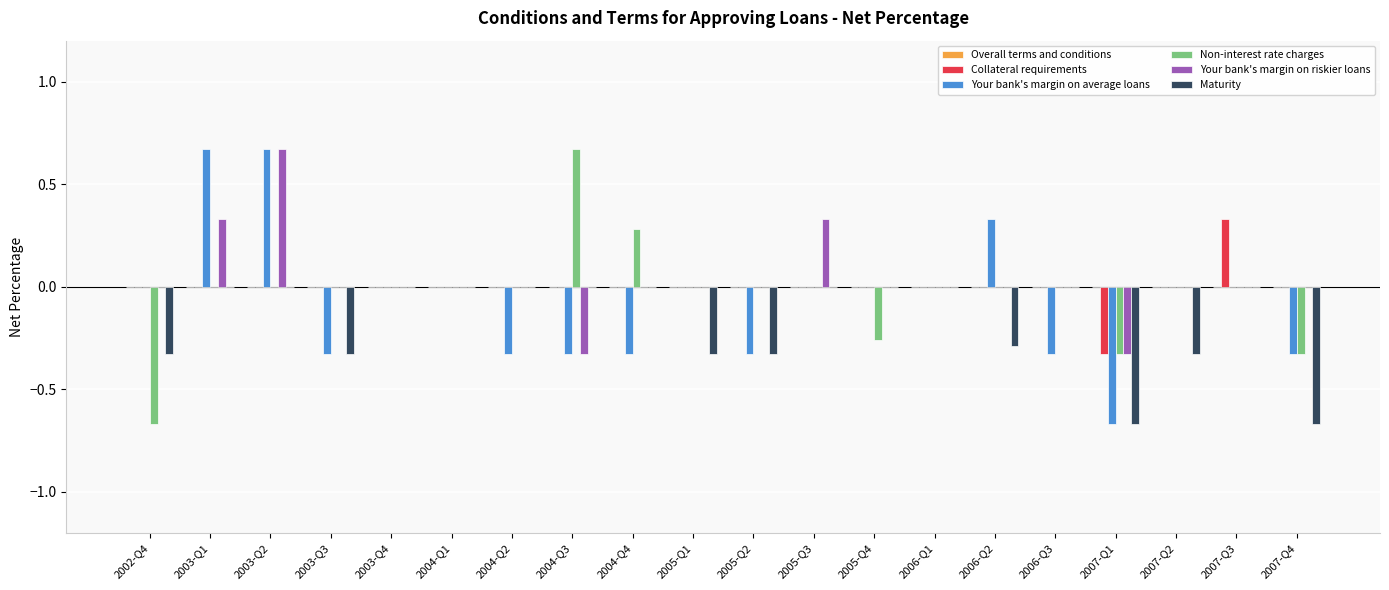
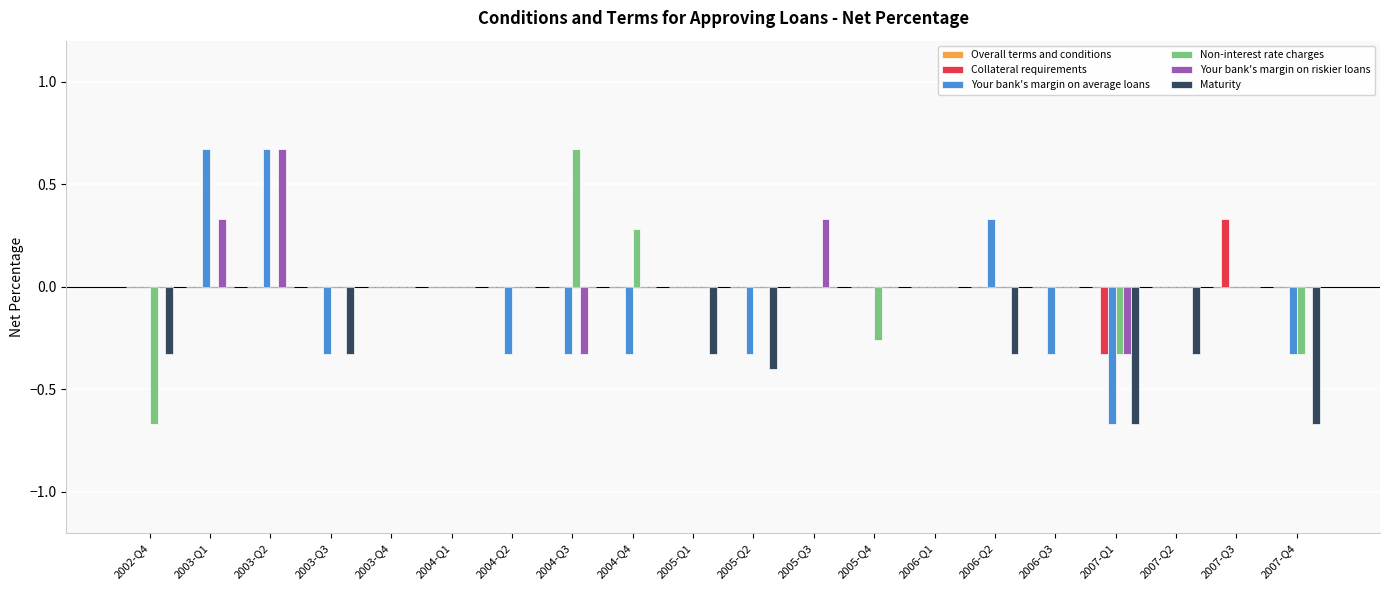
Maturity, 2005-Q2: -0.33 -> -0.40
Maturity, 2006-Q2: -0.29 -> -0.33
